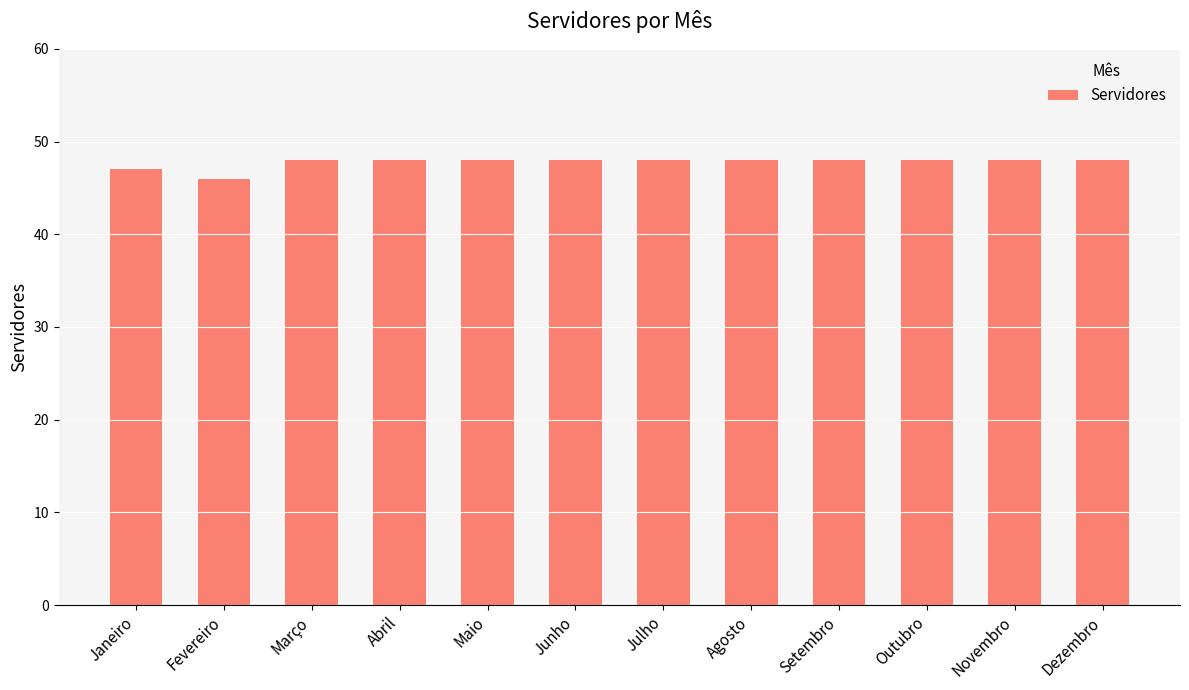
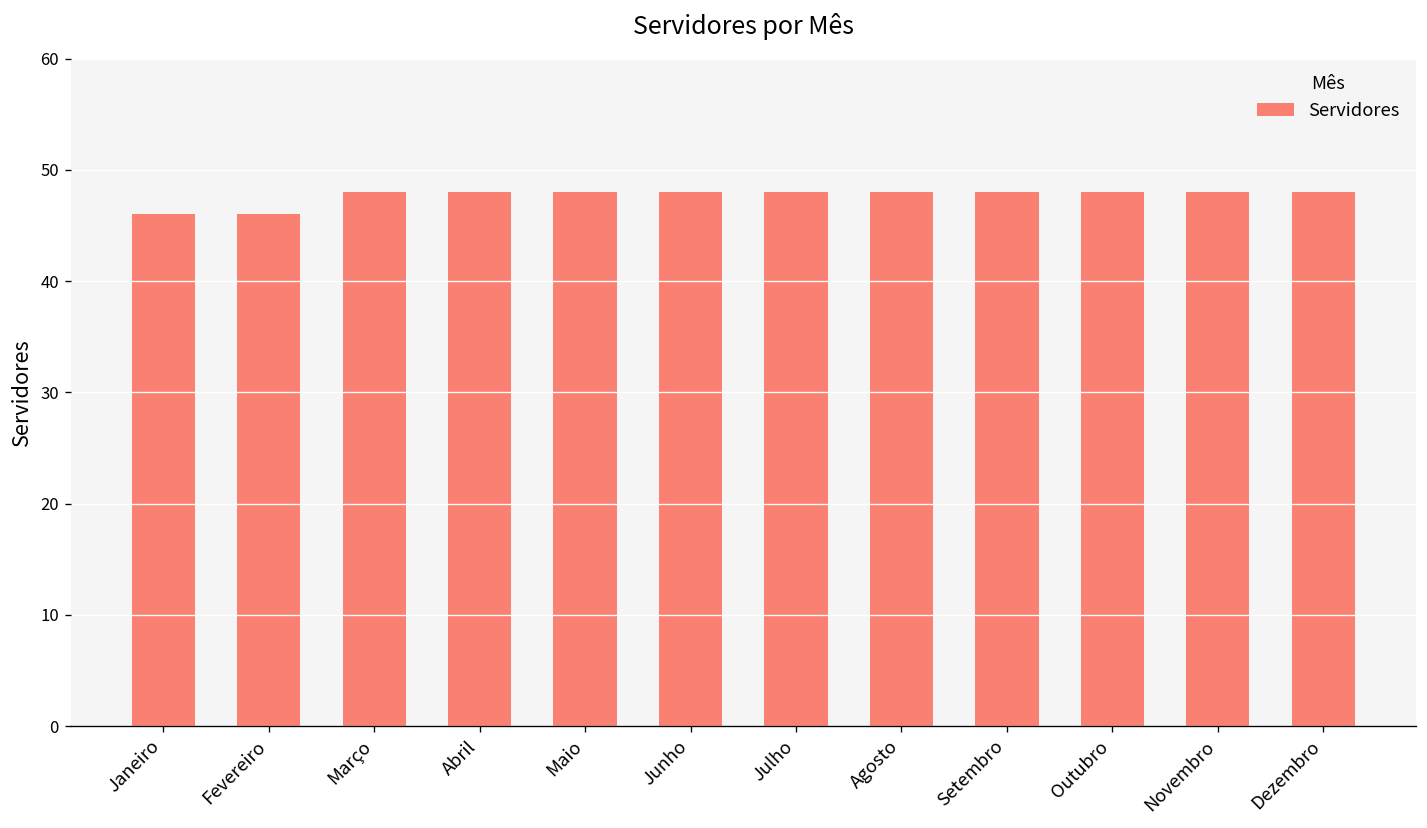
Janeiro: 47 -> 46
